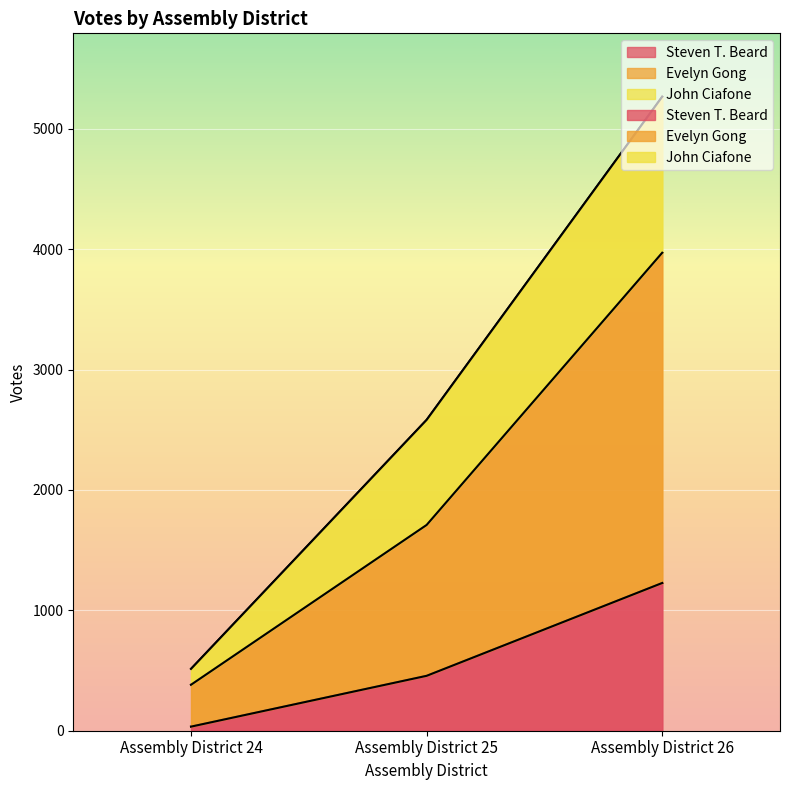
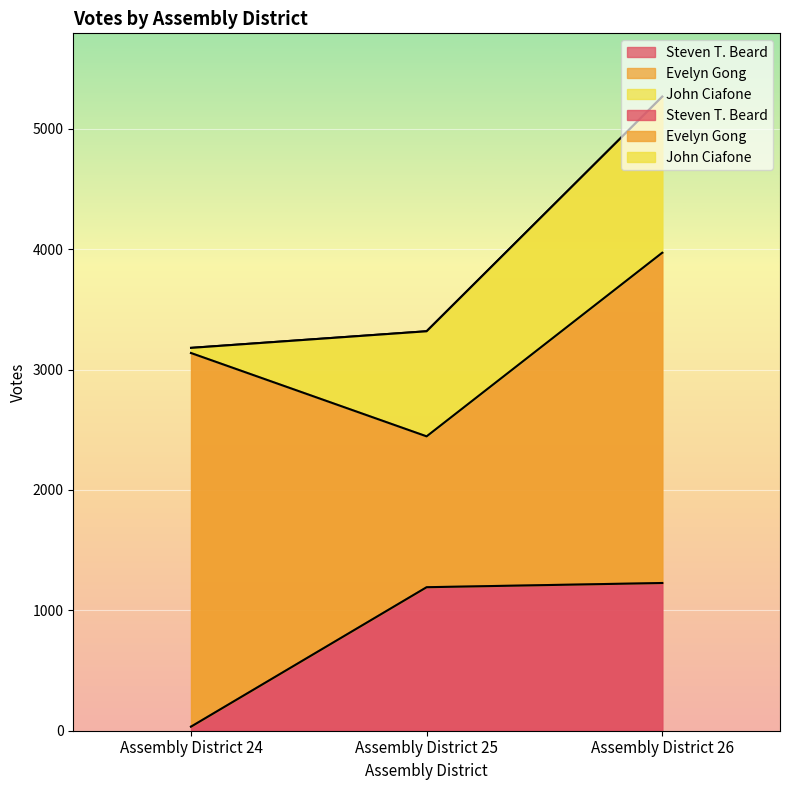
Evelyn Gong, Assembly District 24: 350 -> 3100
John Ciafone, Assembly District 24: 130 -> 40
Steven T. Beard, Assembly District 25: 460 -> 1190
